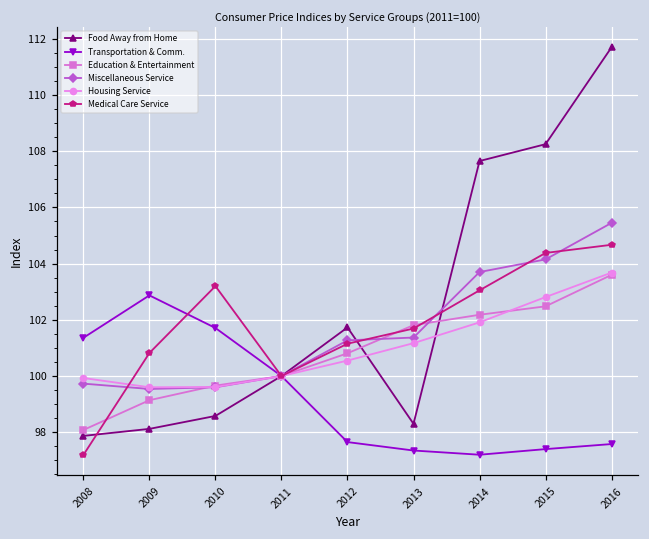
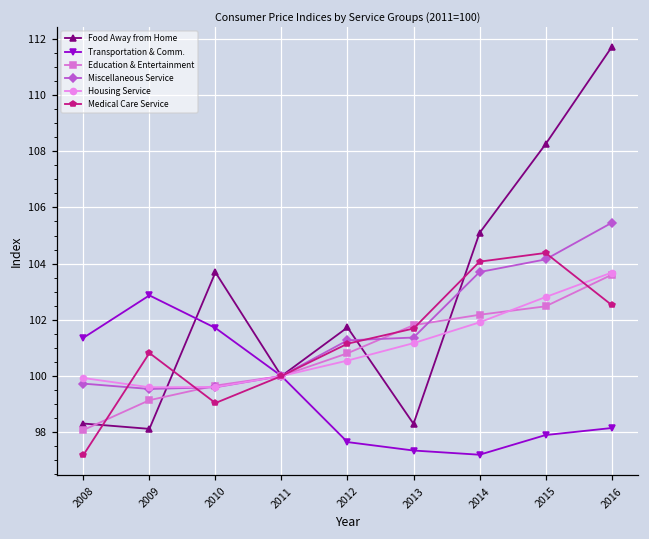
Food Away from Home, 2008: 97.9 -> 98.3
Food Away from Home, 2010: 98.6 -> 103.7
Medical Care Service, 2010: 103.2 -> 99.0
Food Away from Home, 2014: 107.7 -> 105.1
Medical Care Service, 2014: 103.1 -> 104.1
Transportation & Comm., 2015: 97.4 -> 97.9
Transportation & Comm., 2016: 97.6 -> 98.2
Medical Care Service, 2016: 104.7 -> 102.5
